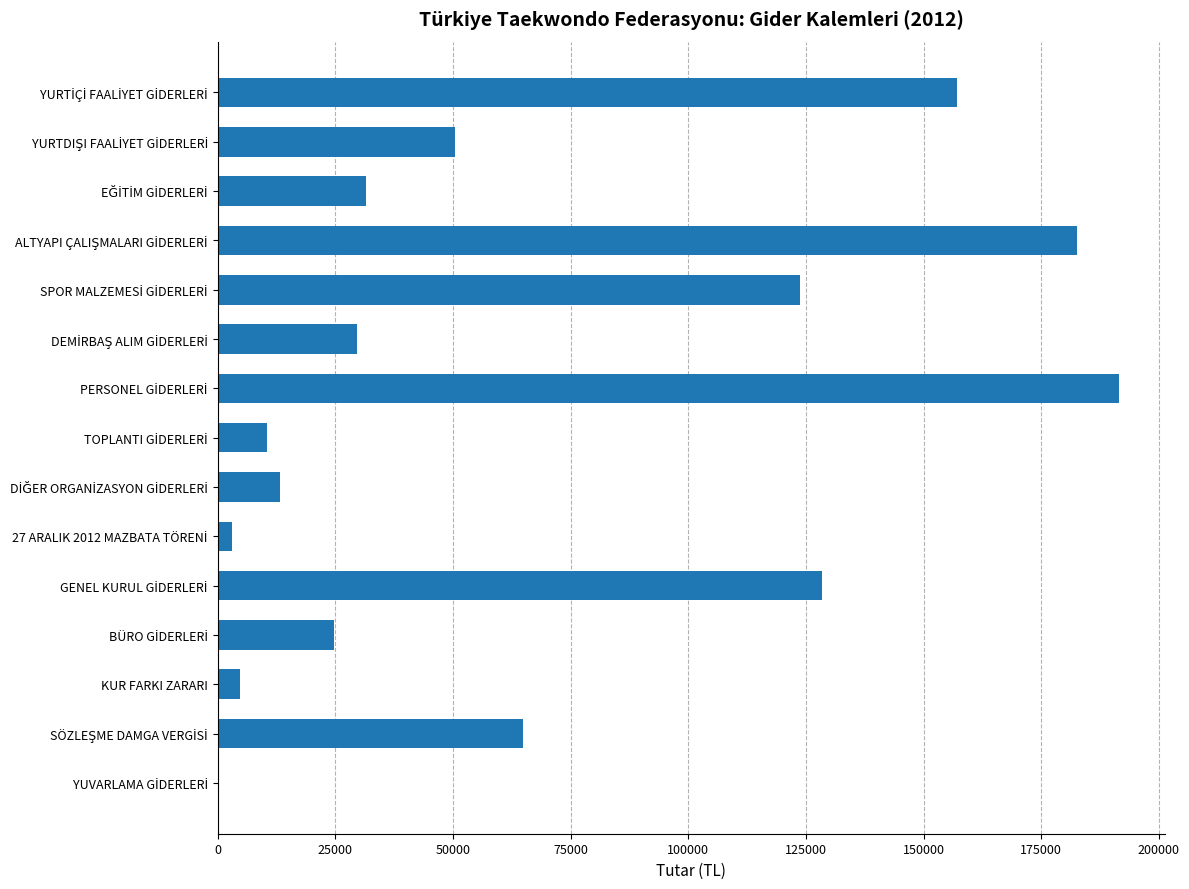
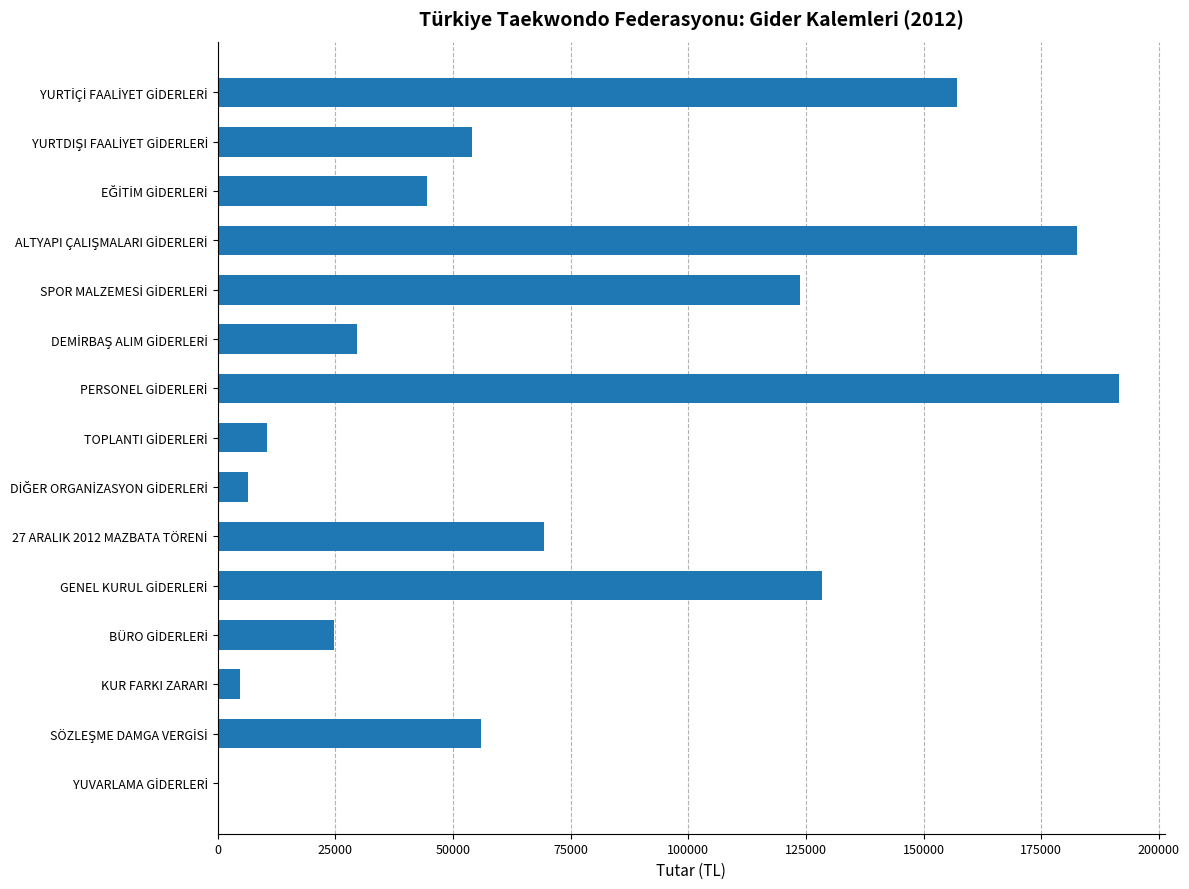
YURTDIŞI FAALİYET GİDERLERİ: 50000 -> 54000
EĞİTİM GİDERLERİ: 32000 -> 44000
DİĞER ORGANİZASYON GİDERLERİ: 13000 -> 6000
27 ARALIK 2012 MAZBATA TÖRENİ: 3000 -> 69000
SÖZLEŞME DAMGA VERGİSİ: 65000 -> 56000
